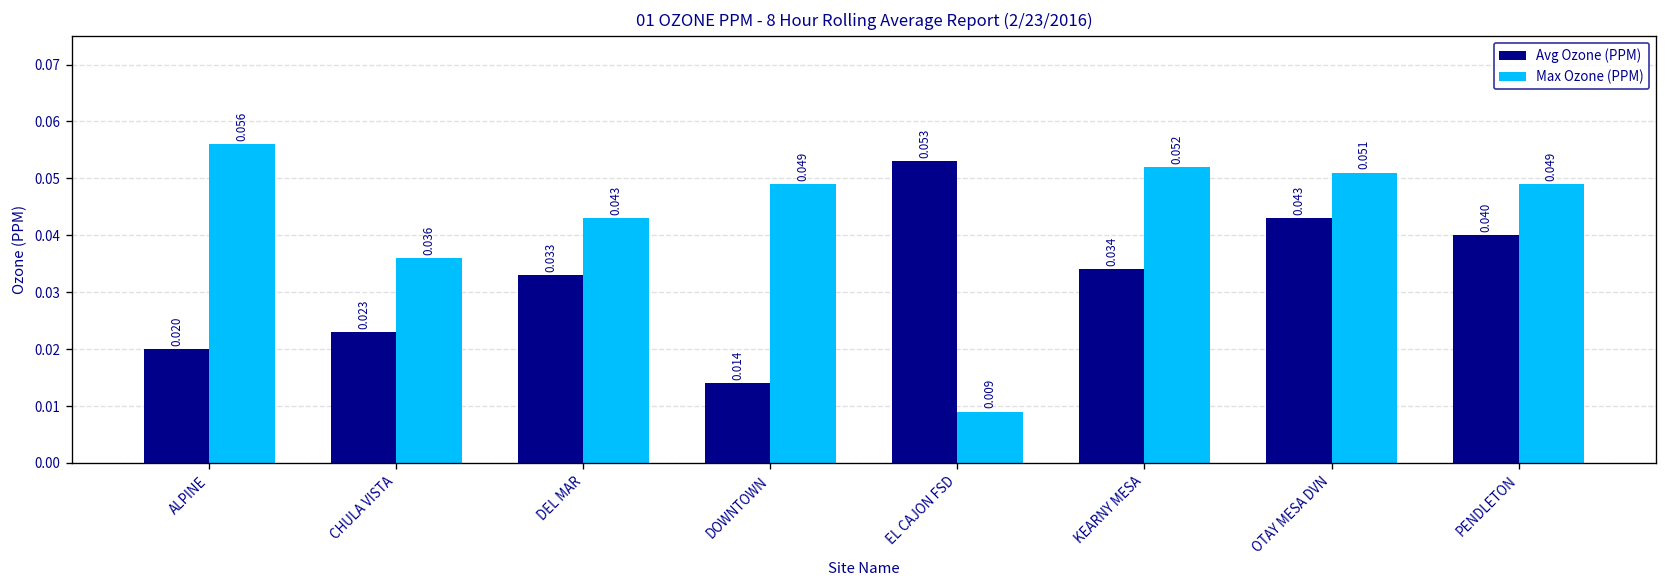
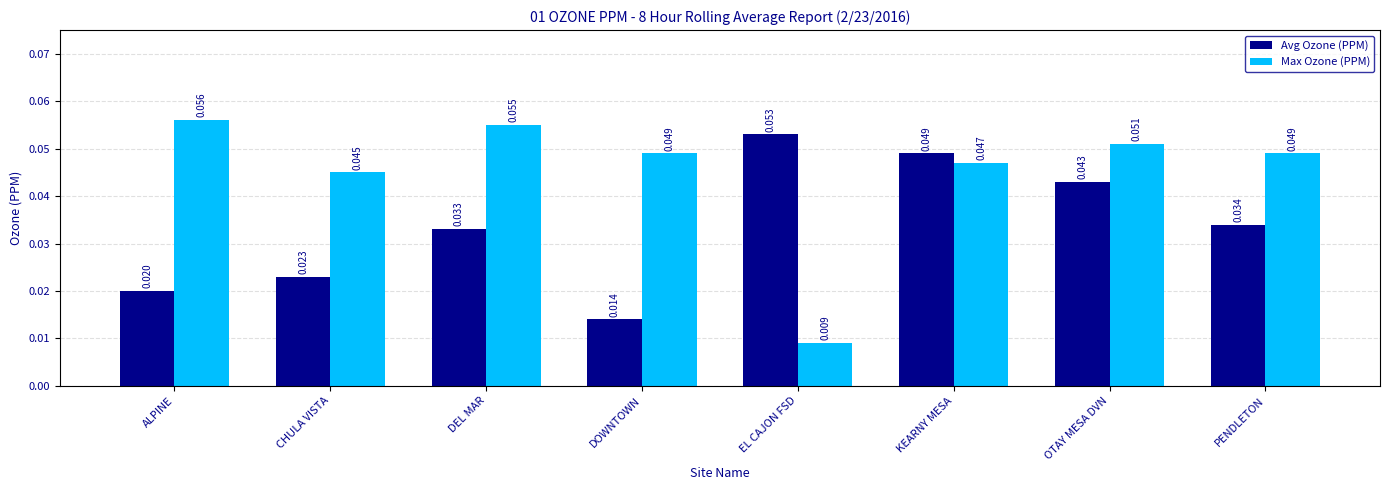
Max Ozone (PPM), CHULA VISTA: 0.036 -> 0.045
Max Ozone (PPM), DEL MAR: 0.043 -> 0.055
Avg Ozone (PPM), KEARNY MESA: 0.034 -> 0.049
Max Ozone (PPM), KEARNY MESA: 0.052 -> 0.047
Avg Ozone (PPM), PENDLETON: 0.040 -> 0.034
